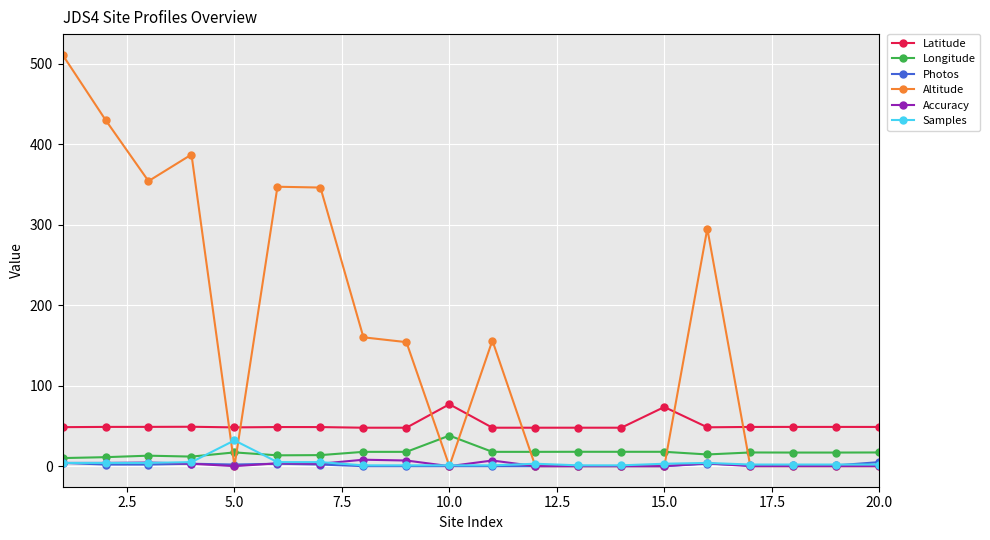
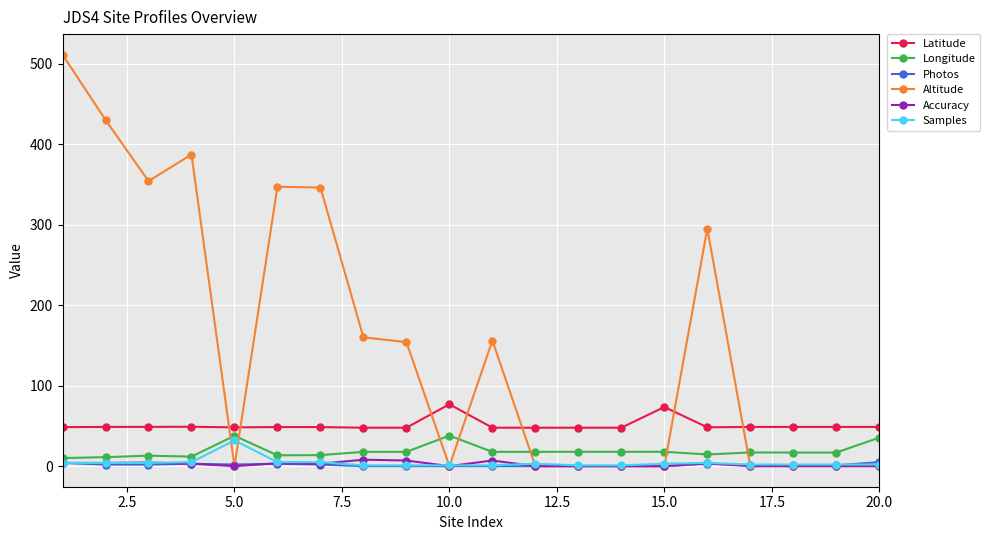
Longitude, 5.0: 20 -> 40
Longitude, 20.0: 20 -> 40
